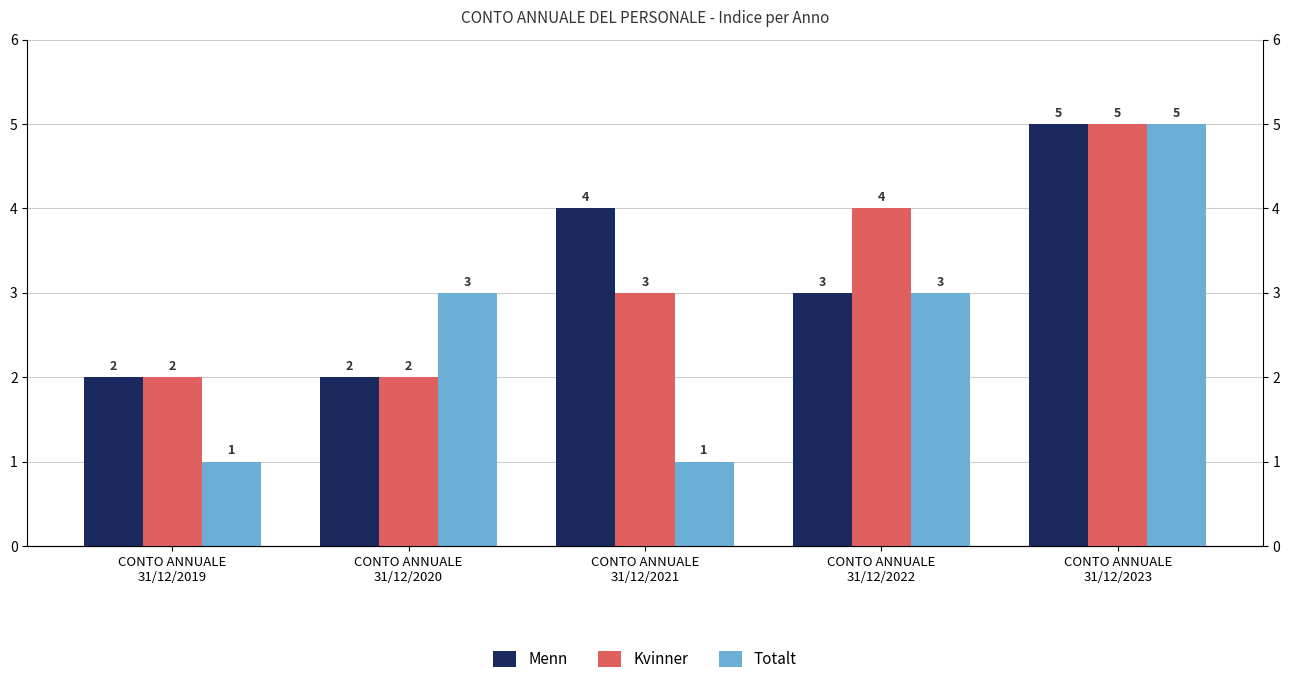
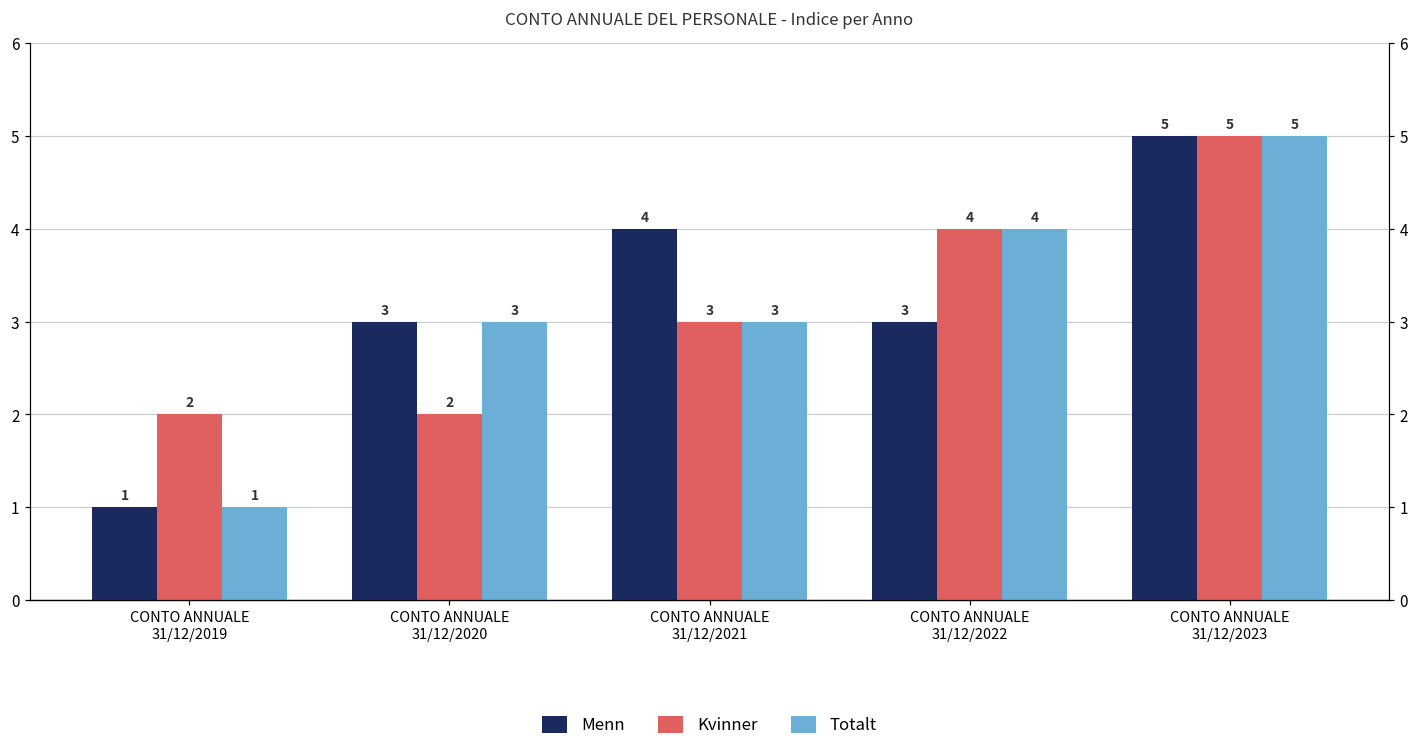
Menn, CONTO ANNUALE 31/12/2019: 2 -> 1
Menn, CONTO ANNUALE 31/12/2020: 2 -> 3
Totalt, CONTO ANNUALE 31/12/2021: 1 -> 3
Totalt, CONTO ANNUALE 31/12/2022: 3 -> 4
